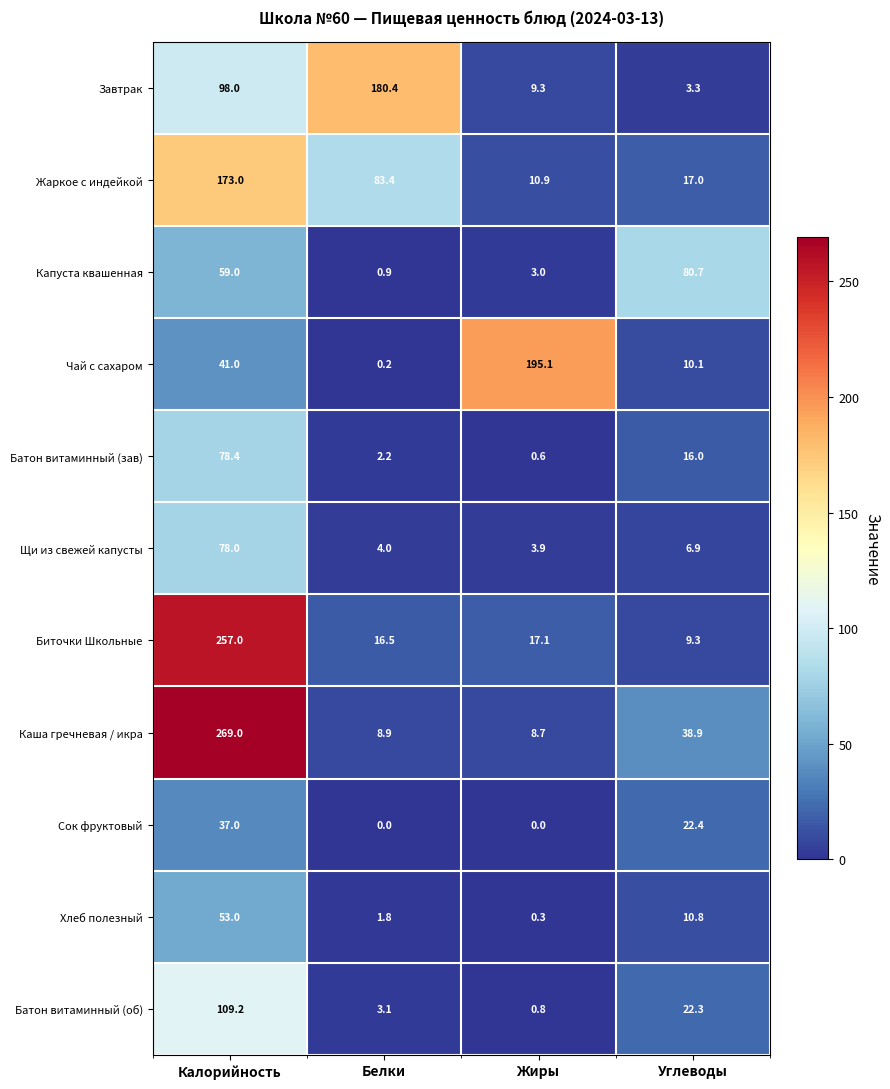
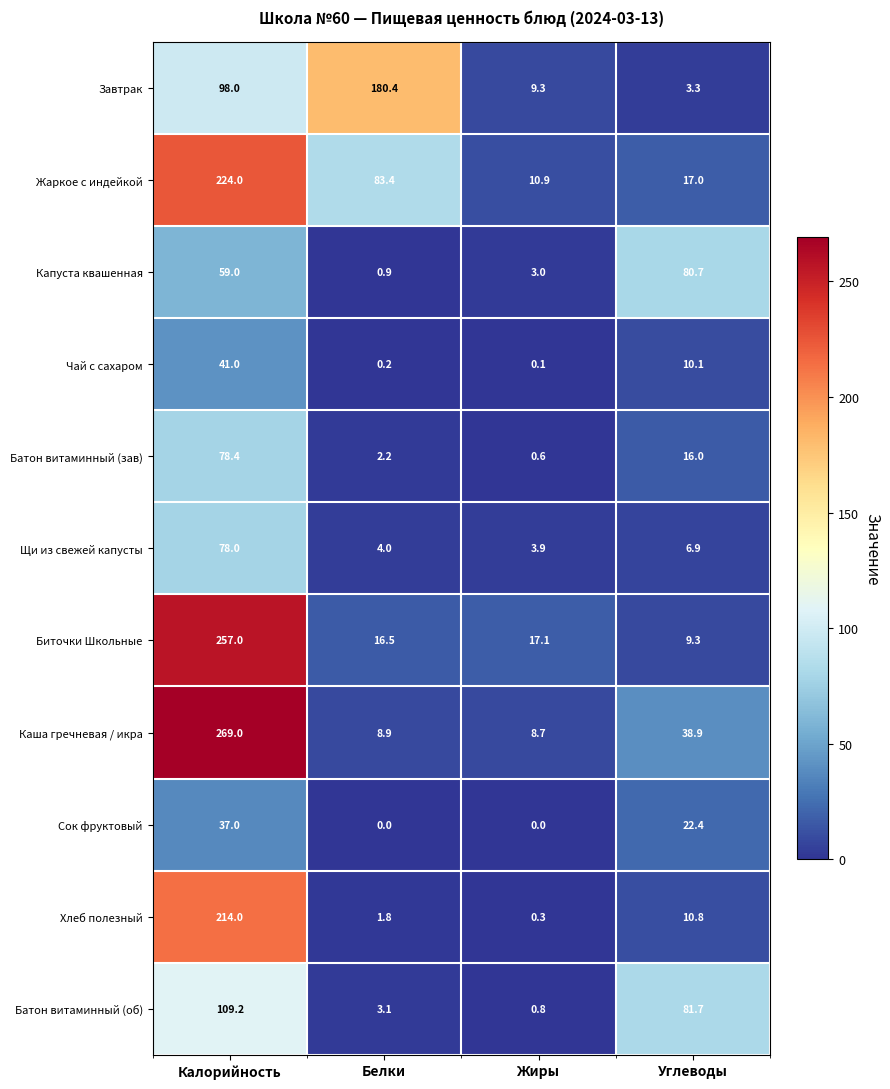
Жаркое с индейкой, Калорийность: 173.0 -> 224.0
Чай с сахаром, Жиры: 195.1 -> 0.1
Хлеб полезный, Калорийность: 53.0 -> 214.0
Батон витаминный (об), Углеводы: 22.3 -> 81.7
